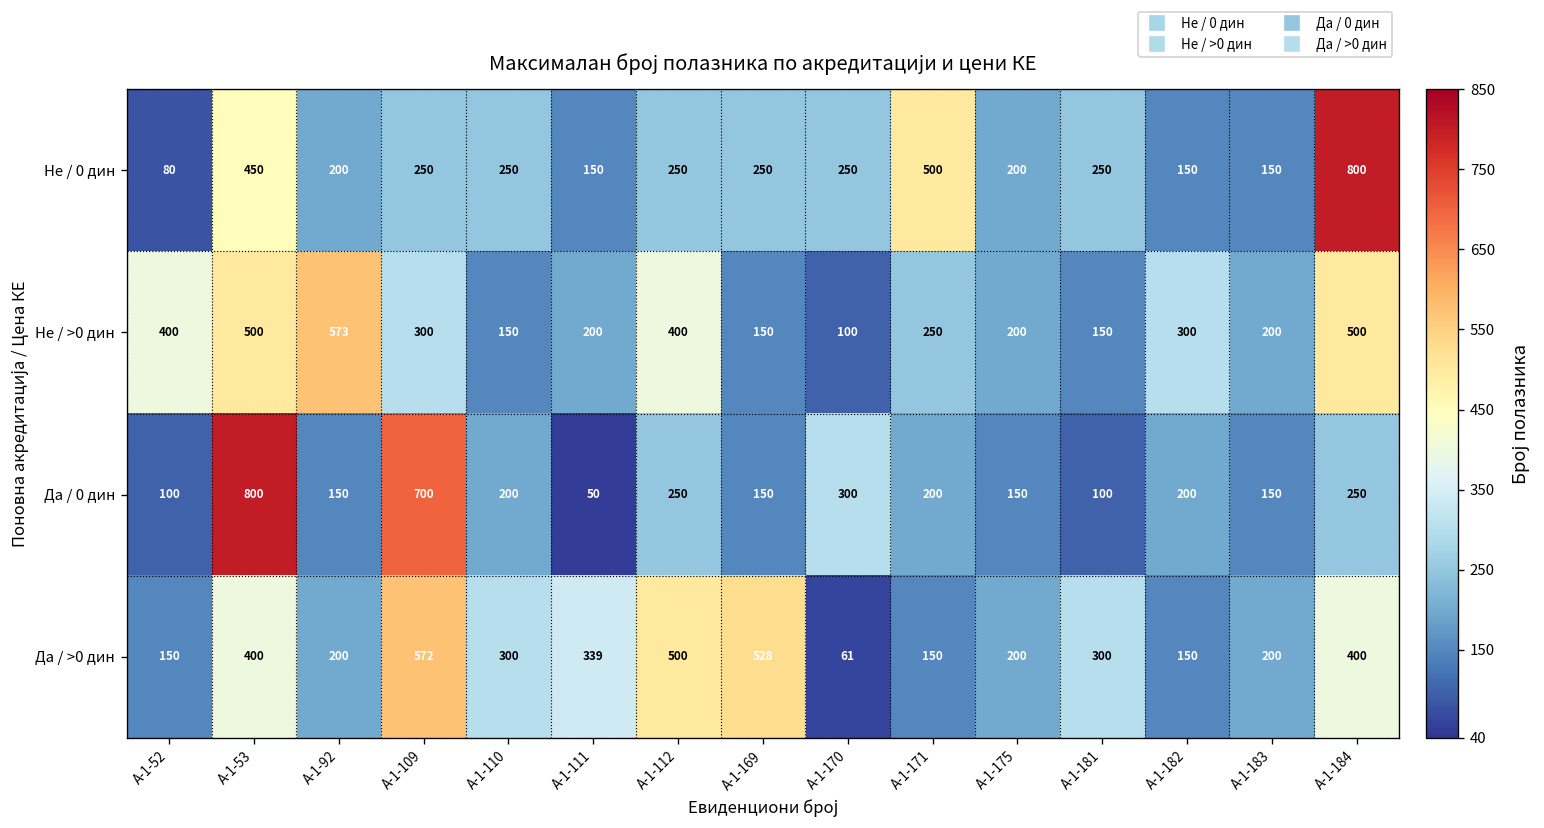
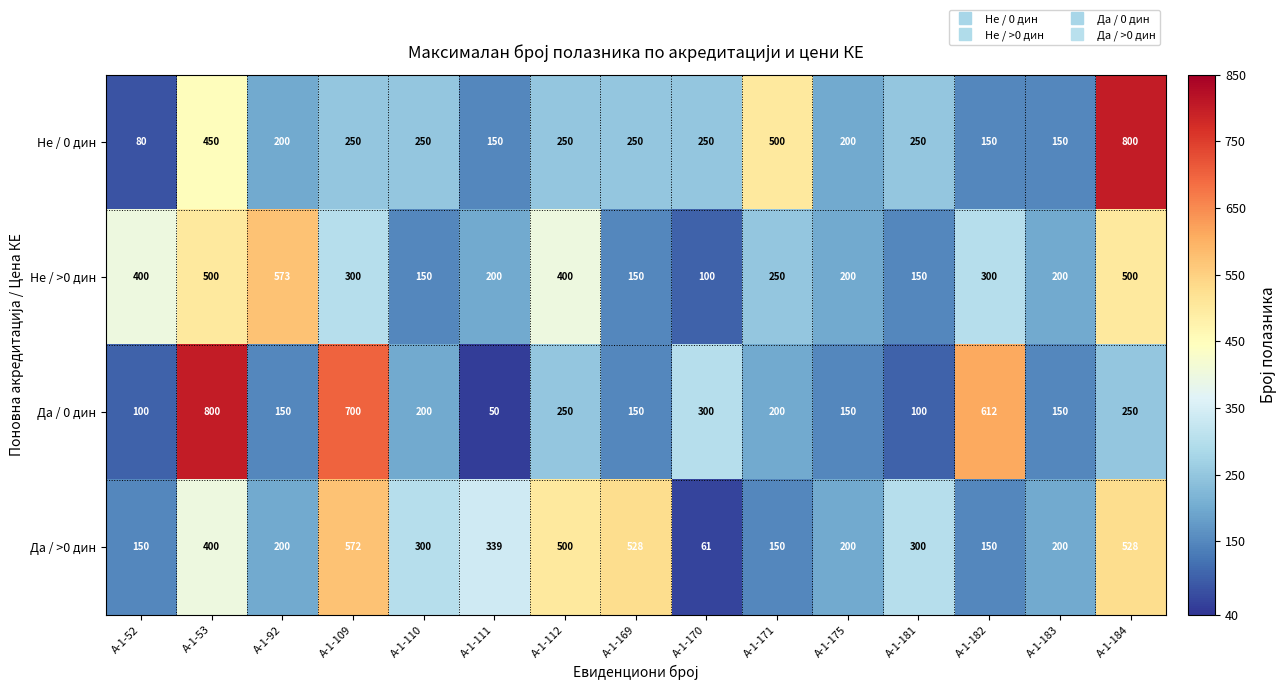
Да / 0 дин, А-1-182: 200 -> 612
Да / >0 дин, А-1-184: 400 -> 528
